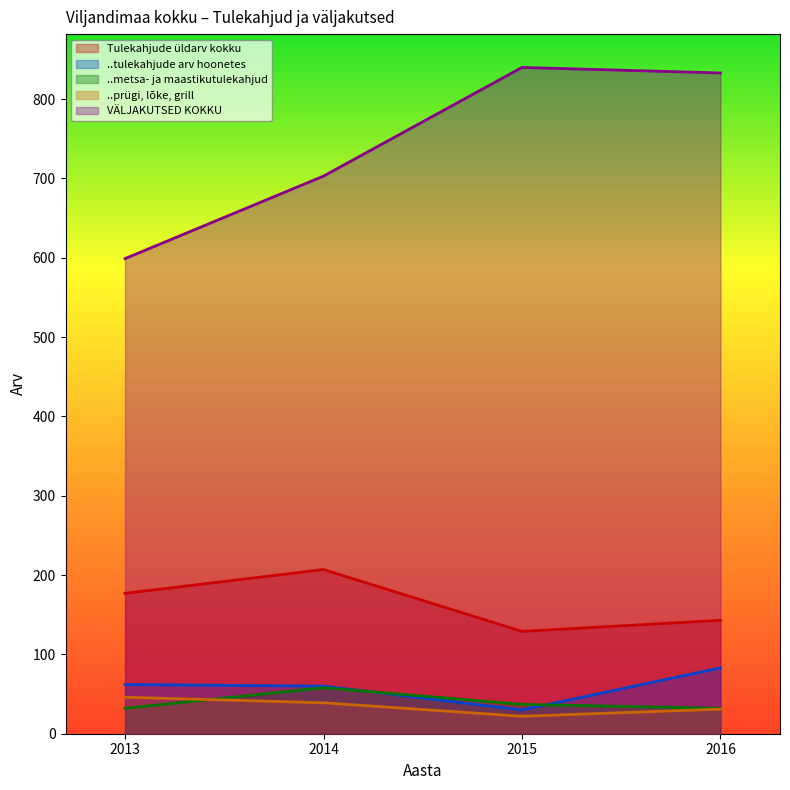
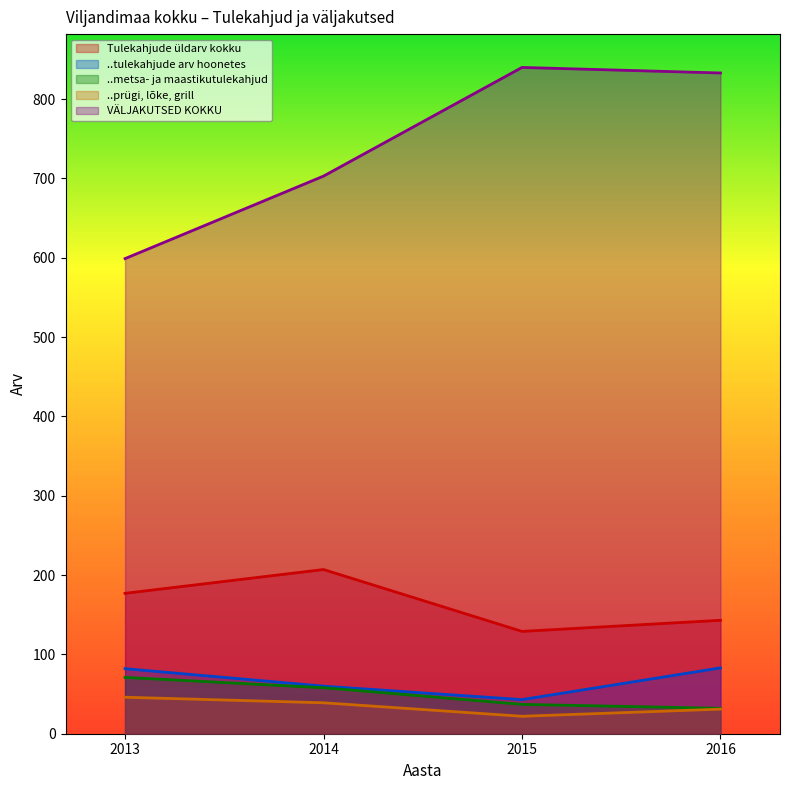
..tulekahjude arv hoonetes, 2013: 60 -> 80
..metsa- ja maastikutulekahjud, 2013: 30 -> 70
..tulekahjude arv hoonetes, 2015: 30 -> 40
